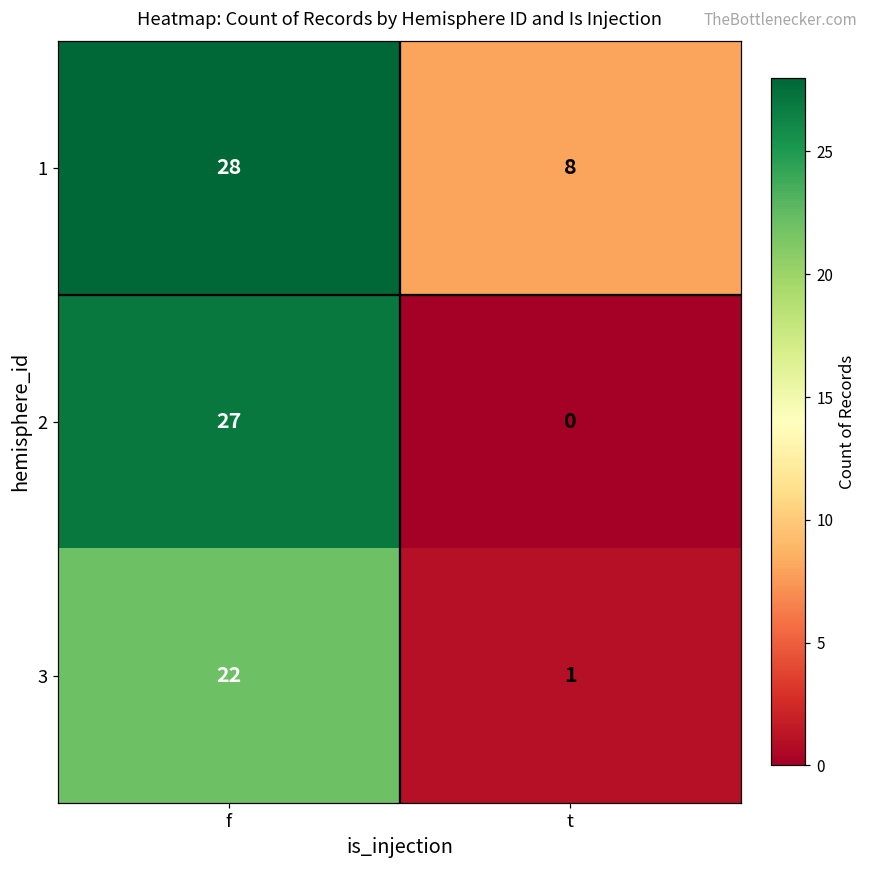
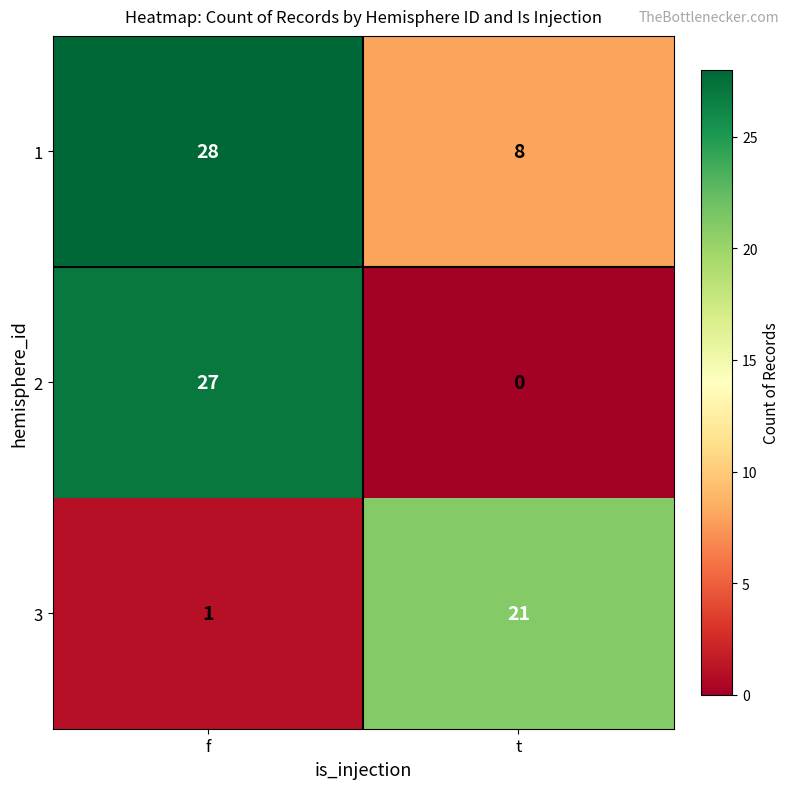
3, f: 22 -> 1
3, t: 1 -> 21
